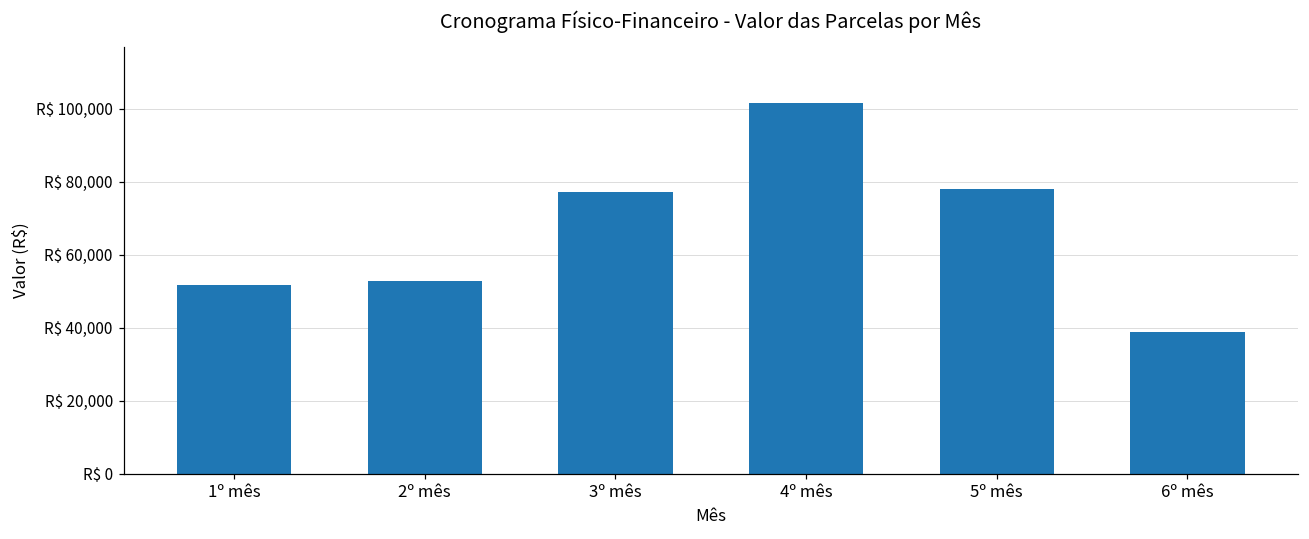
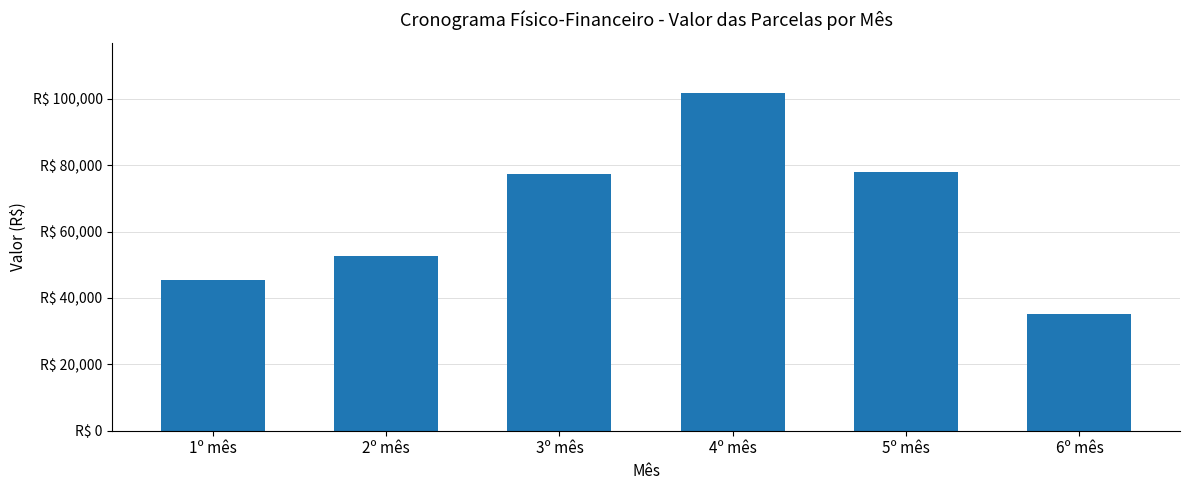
1º mês: R$ 52,000 -> R$ 45,000
6º mês: R$ 39,000 -> R$ 35,000
